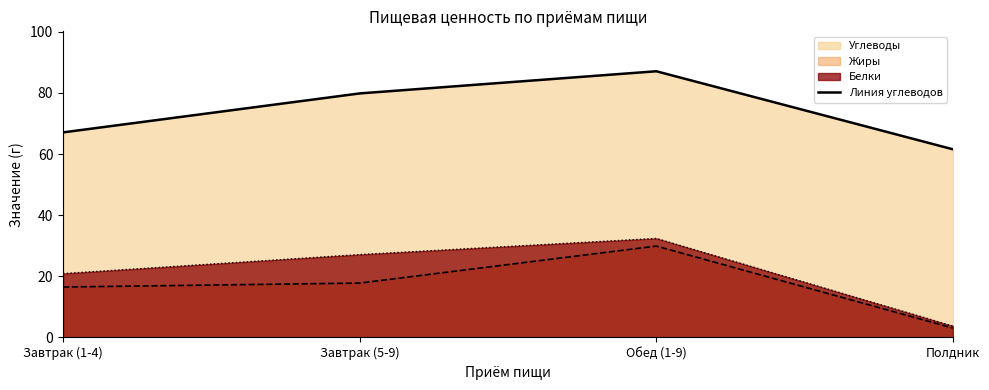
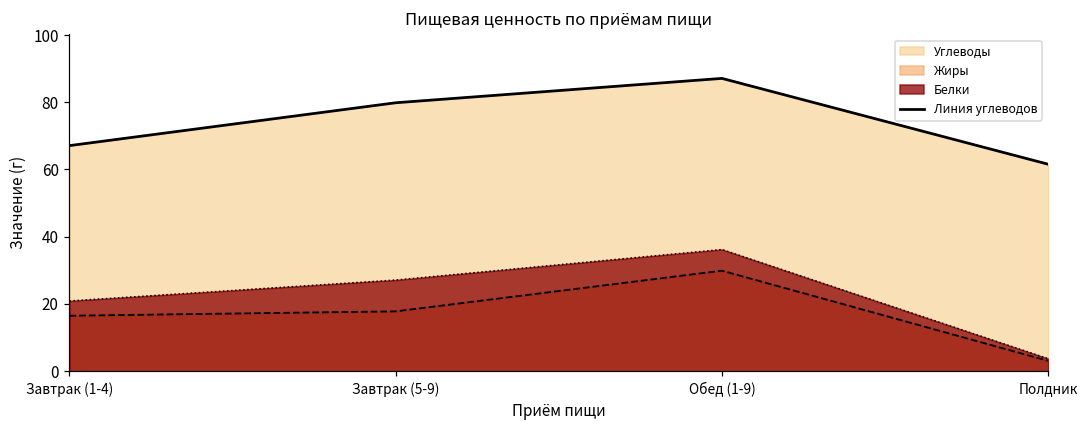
Белки, Обед (1-9): 32 -> 36
